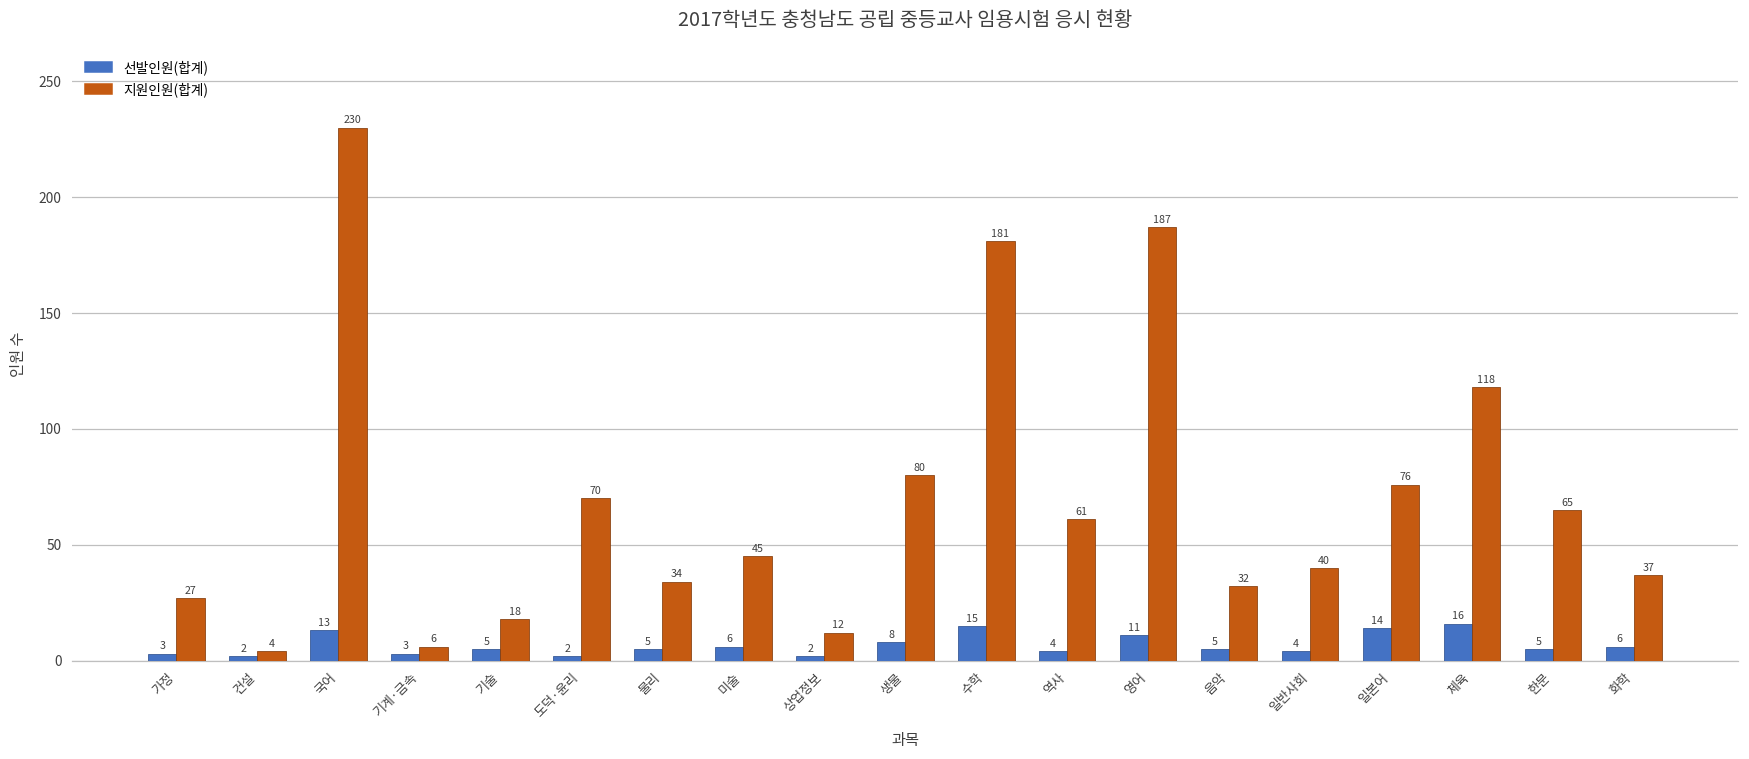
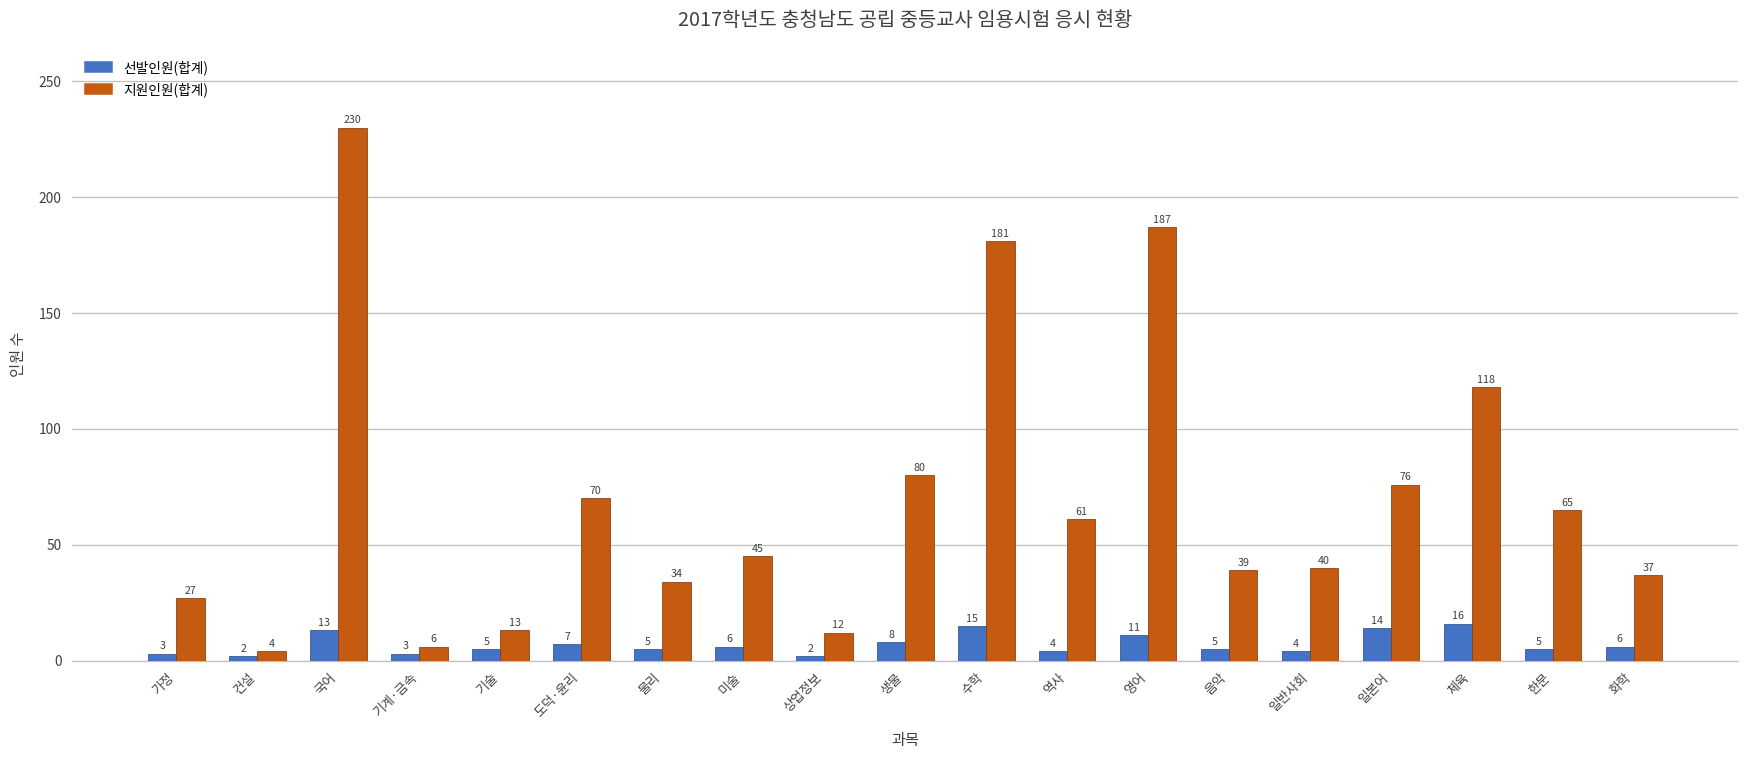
지원인원(합계), 기술: 18 -> 13
선발인원(합계), 도덕·윤리: 2 -> 7
지원인원(합계), 음악: 32 -> 39
